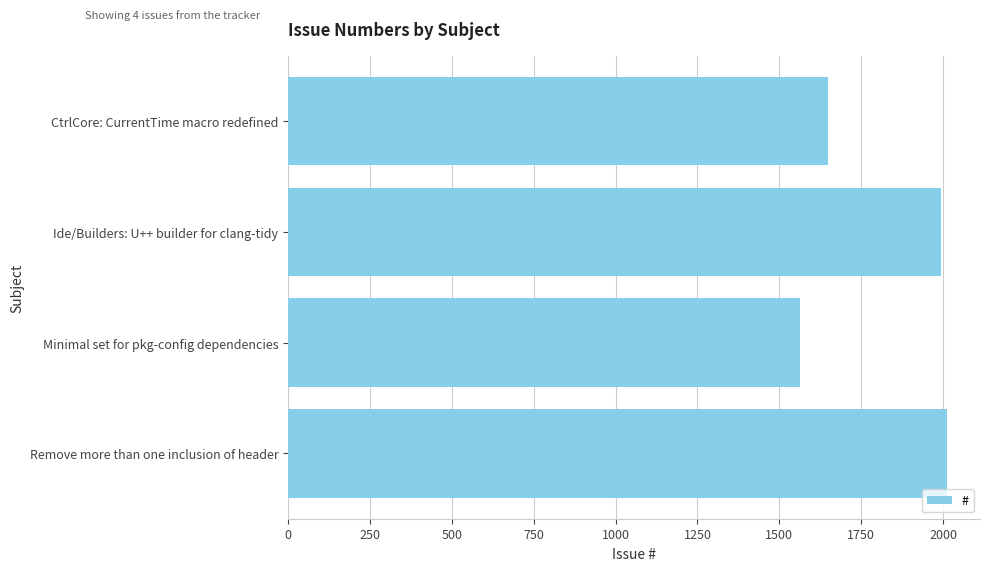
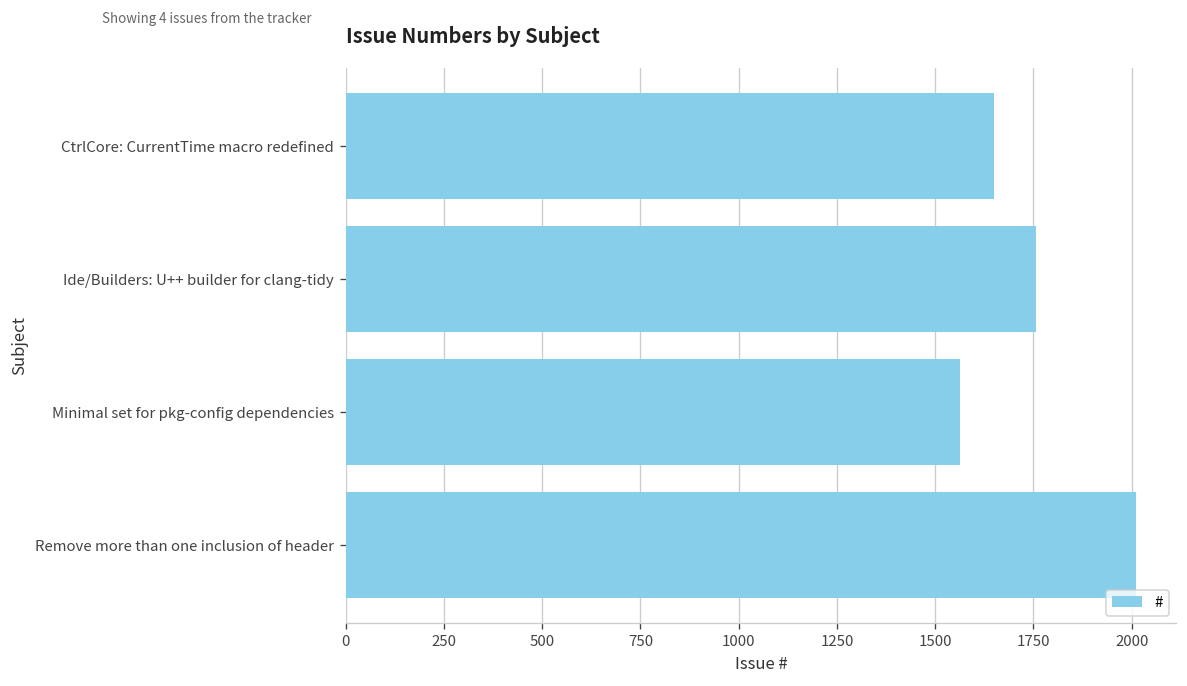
Ide/Builders: U++ builder for clang-tidy: 1990 -> 1760
